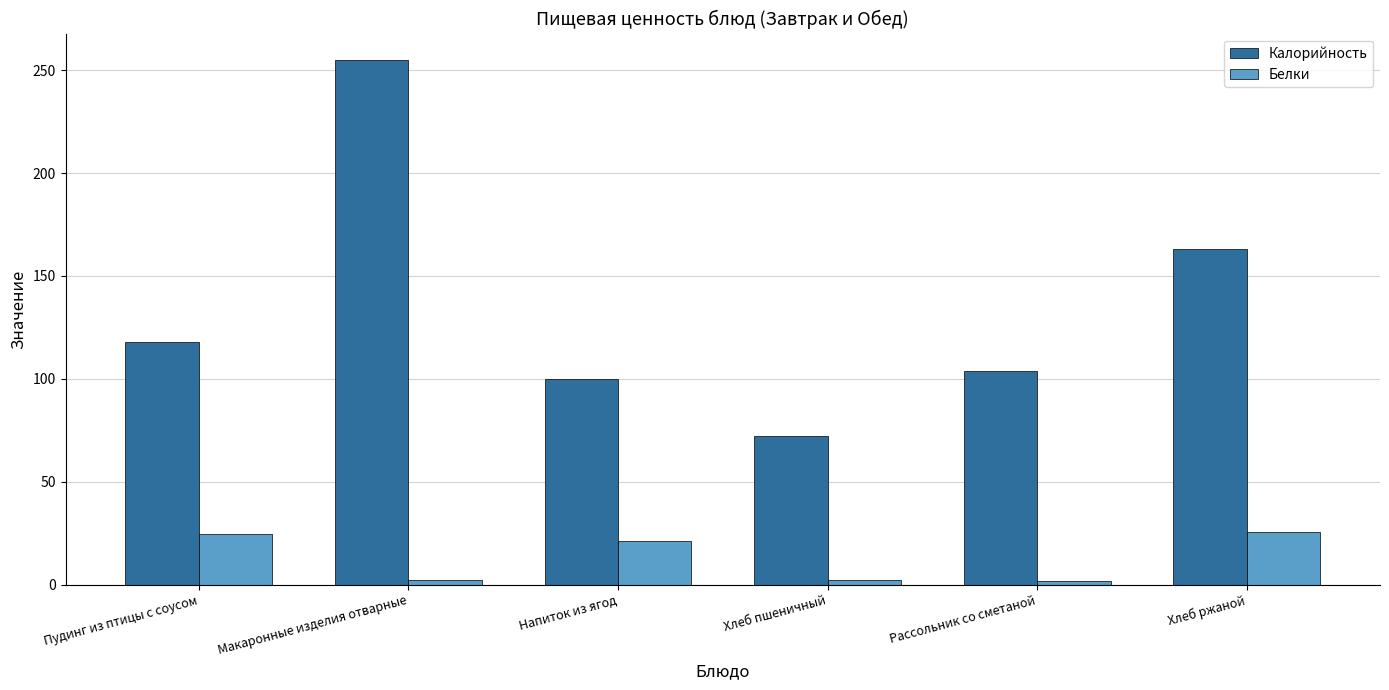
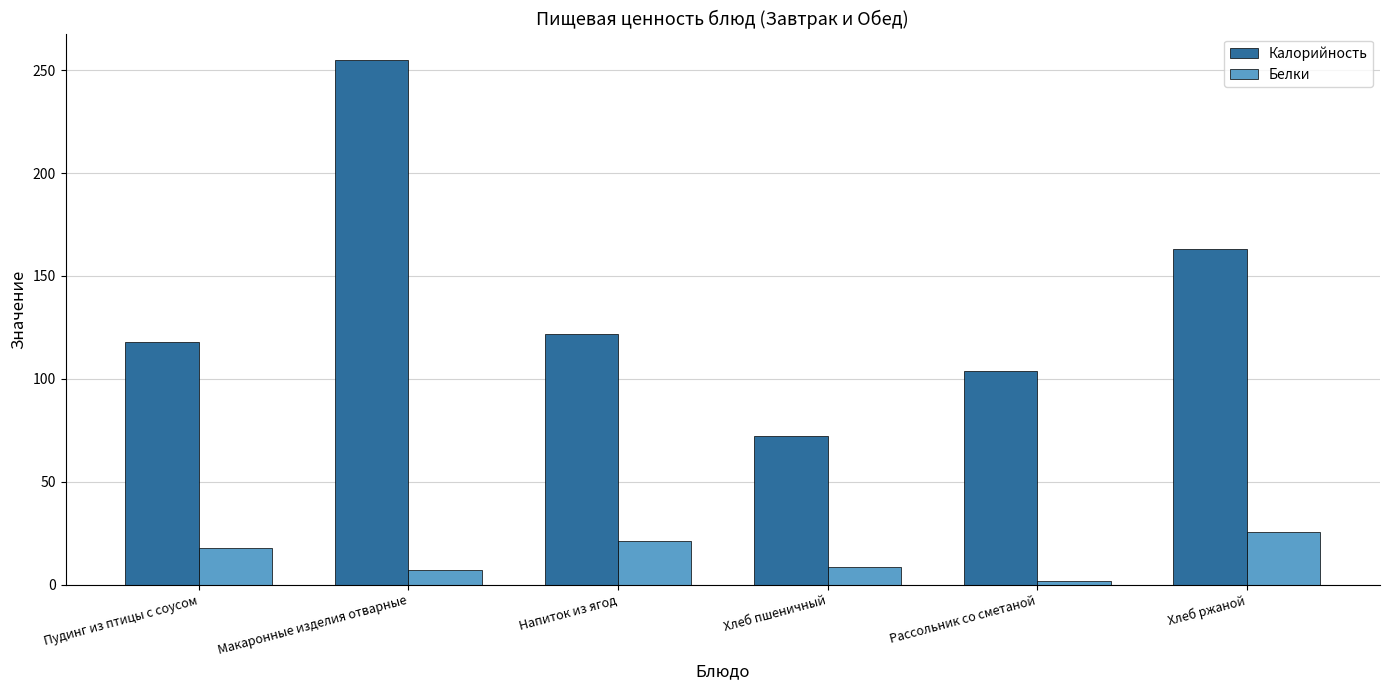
Белки, Пудинг из птицы с соусом: 25 -> 18
Белки, Макаронные изделия отварные: 2 -> 7
Калорийность, Напиток из ягод: 100 -> 122
Белки, Хлеб пшеничный: 2 -> 8
